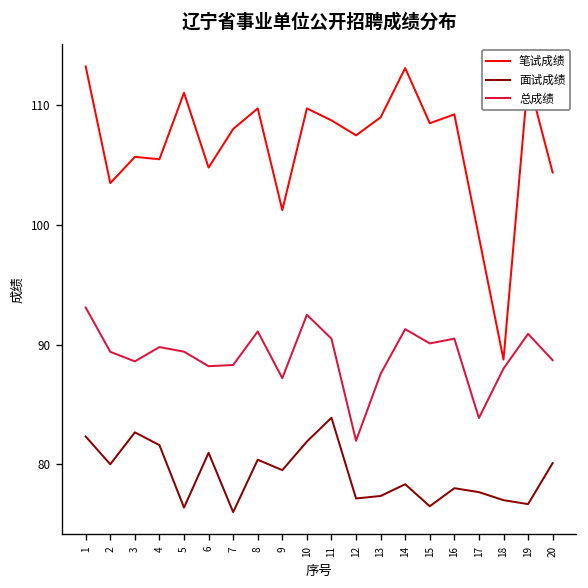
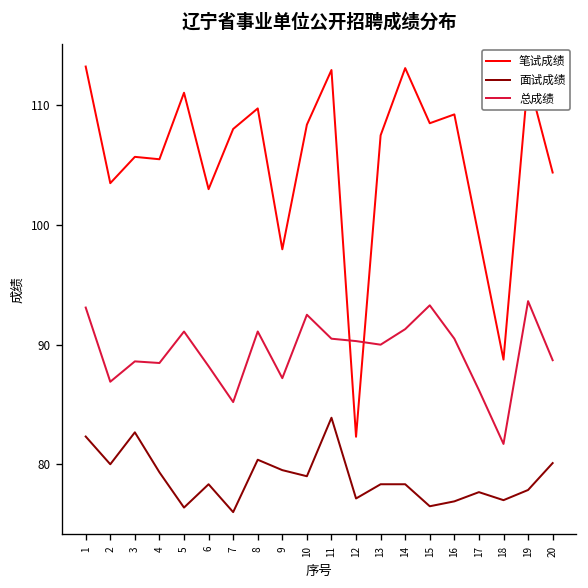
总成绩, 2: 89 -> 87
面试成绩, 4: 82 -> 79
总成绩, 4: 90 -> 88
总成绩, 5: 89 -> 91
笔试成绩, 6: 105 -> 103
面试成绩, 6: 81 -> 78
总成绩, 7: 88 -> 85
笔试成绩, 9: 101 -> 98
笔试成绩, 10: 110 -> 108
面试成绩, 10: 82 -> 79
笔试成绩, 11: 109 -> 113
笔试成绩, 12: 108 -> 82
总成绩, 12: 82 -> 90
笔试成绩, 13: 109 -> 108
面试成绩, 13: 77 -> 78
总成绩, 13: 88 -> 90
总成绩, 15: 90 -> 93
面试成绩, 16: 78 -> 77
总成绩, 17: 84 -> 86
总成绩, 18: 88 -> 82
面试成绩, 19: 77 -> 78
总成绩, 19: 91 -> 94
